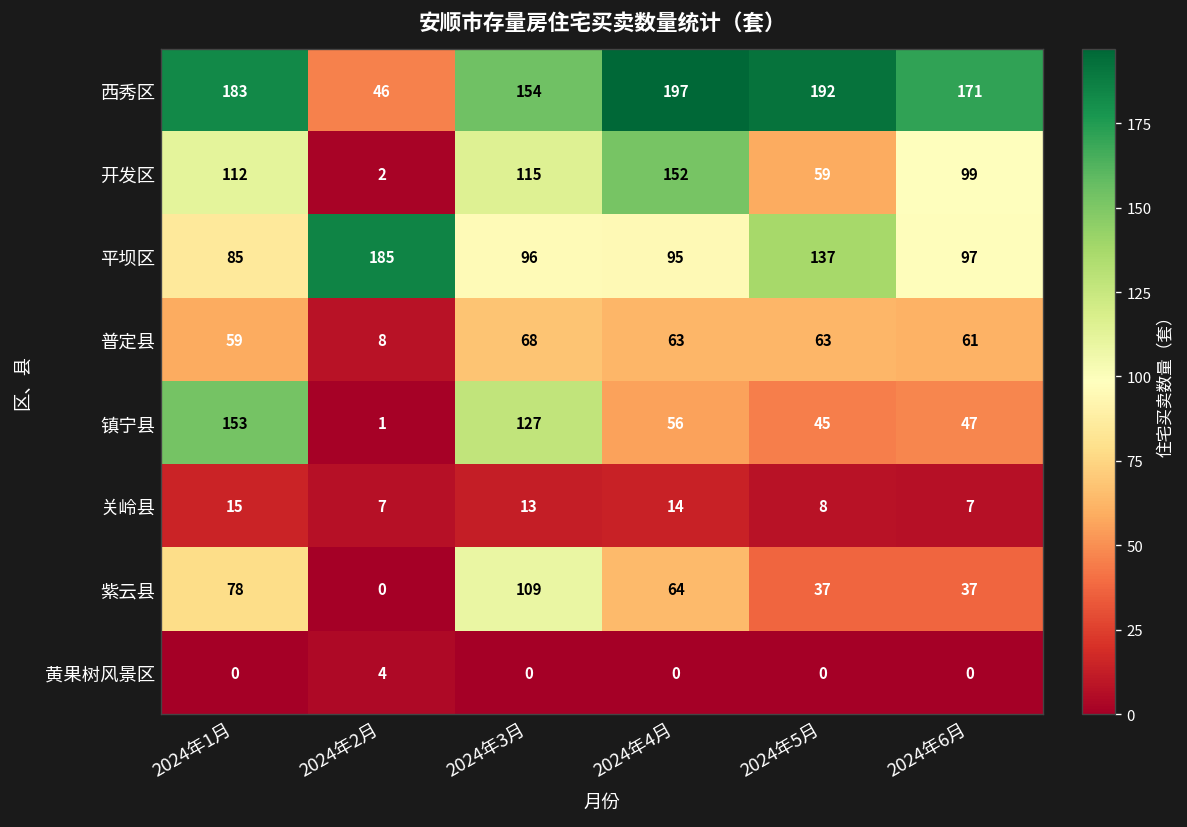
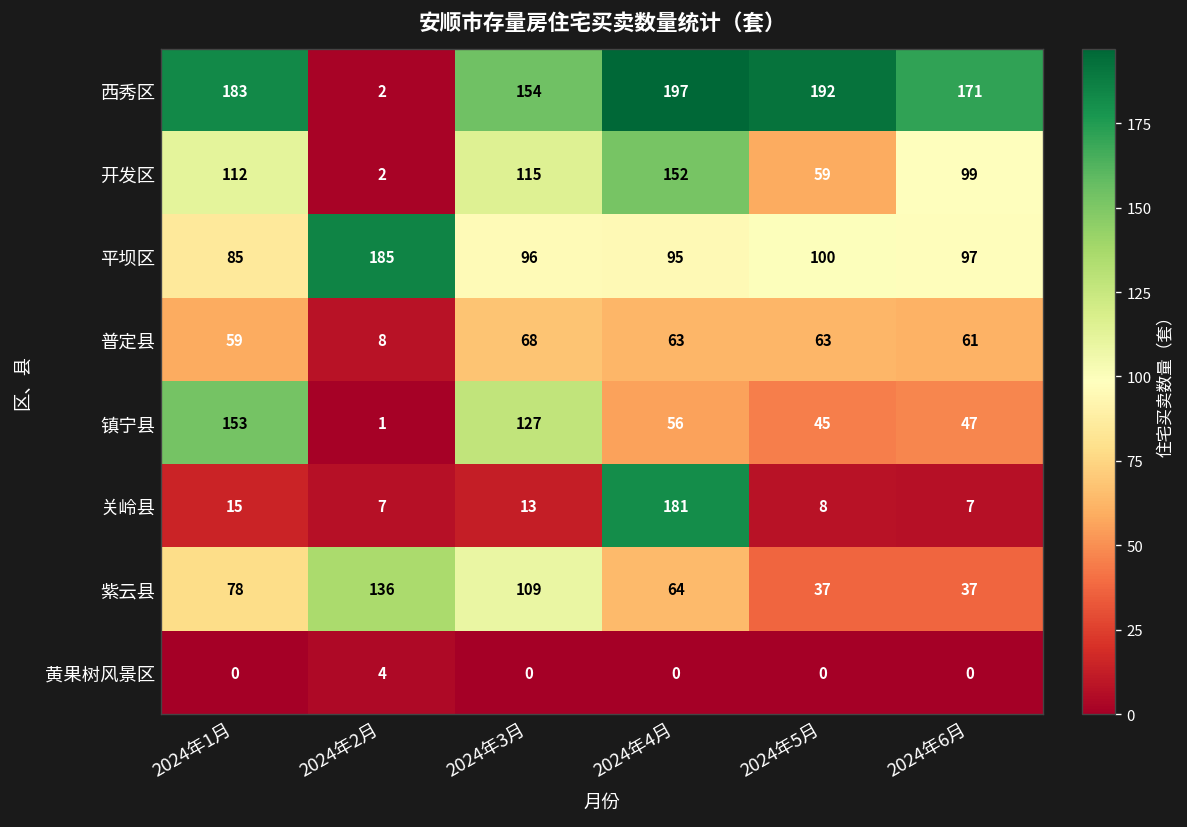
西秀区, 2024年2月: 46 -> 2
平坝区, 2024年5月: 137 -> 100
关岭县, 2024年4月: 14 -> 181
紫云县, 2024年2月: 0 -> 136
